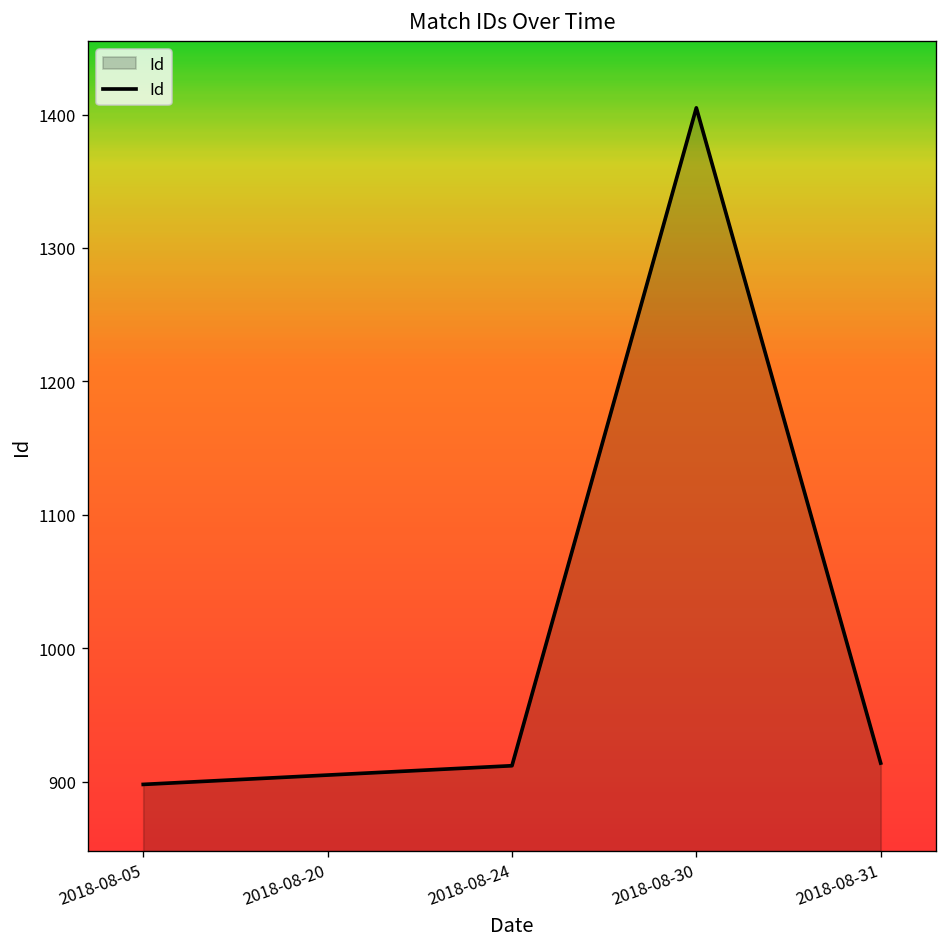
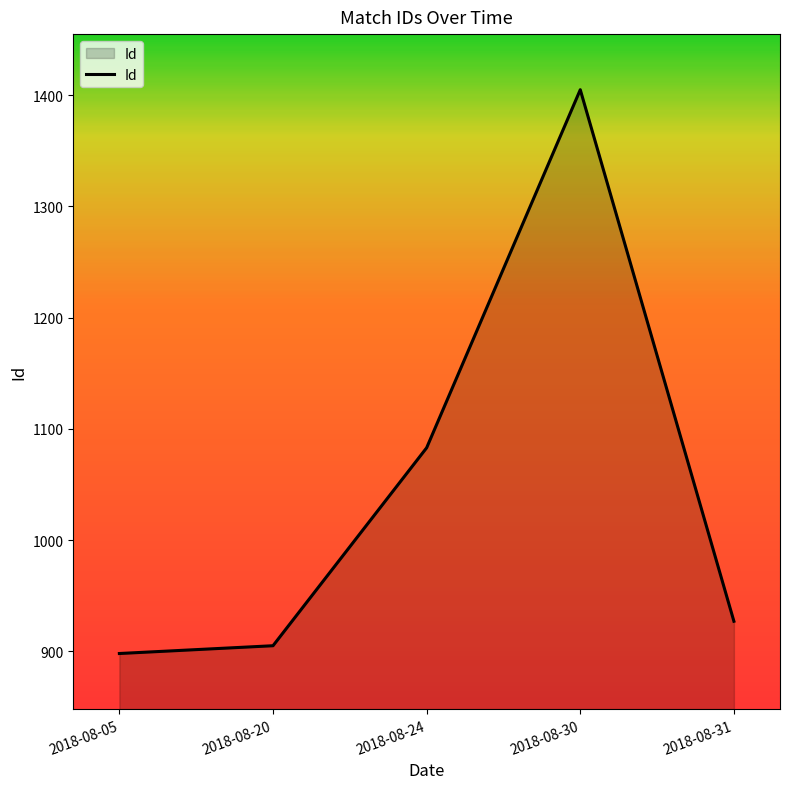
2018-08-24: 912 -> 1083
2018-08-31: 914 -> 927
